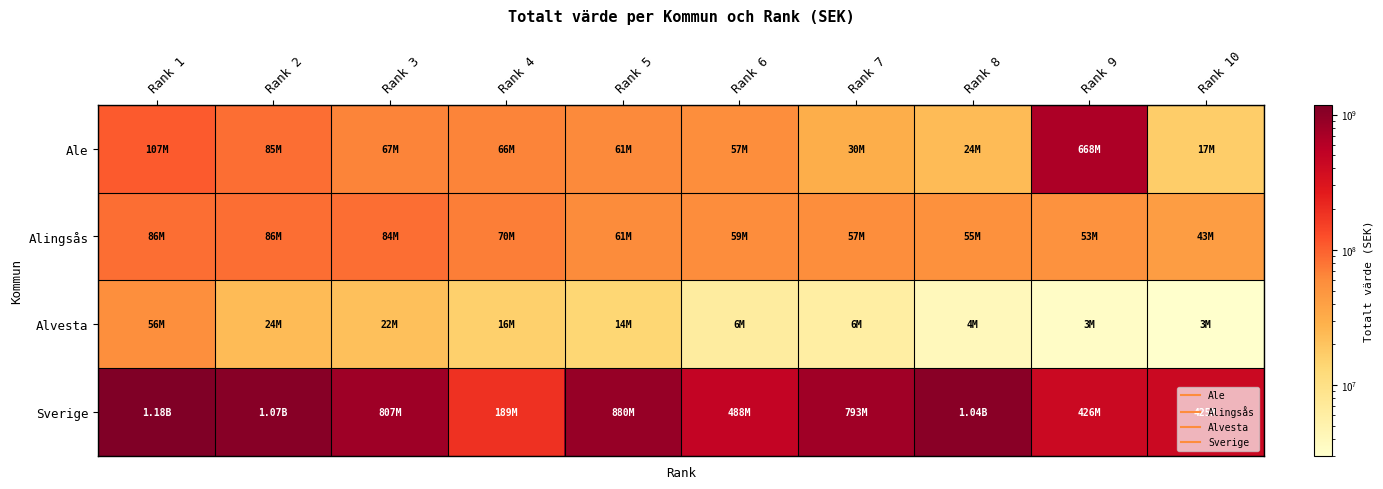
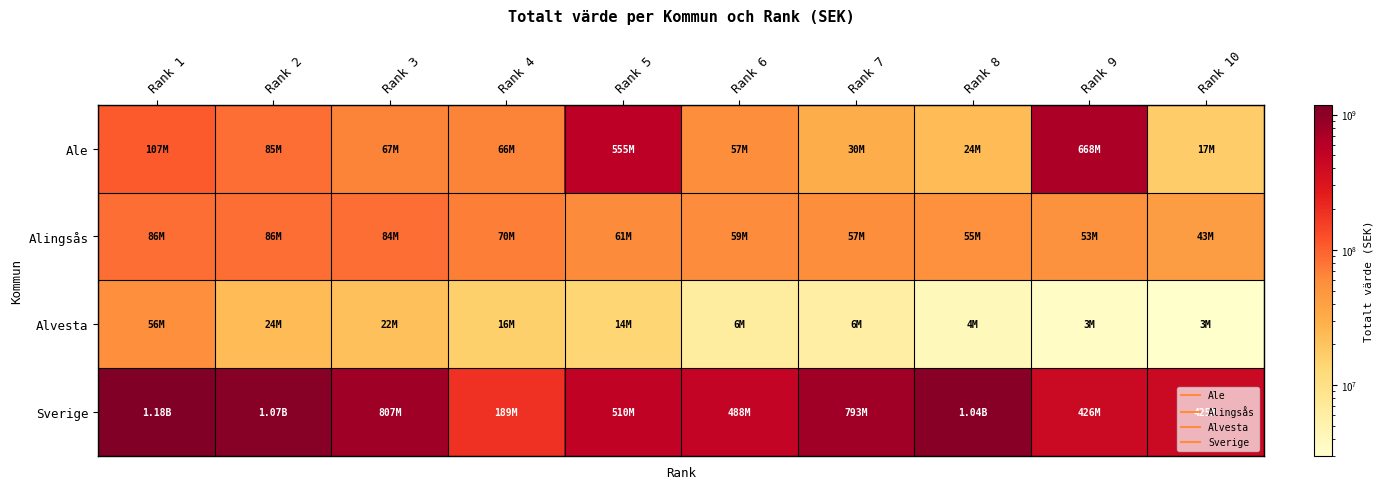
Ale, Rank 5: 61M -> 555M
Sverige, Rank 5: 880M -> 510M
